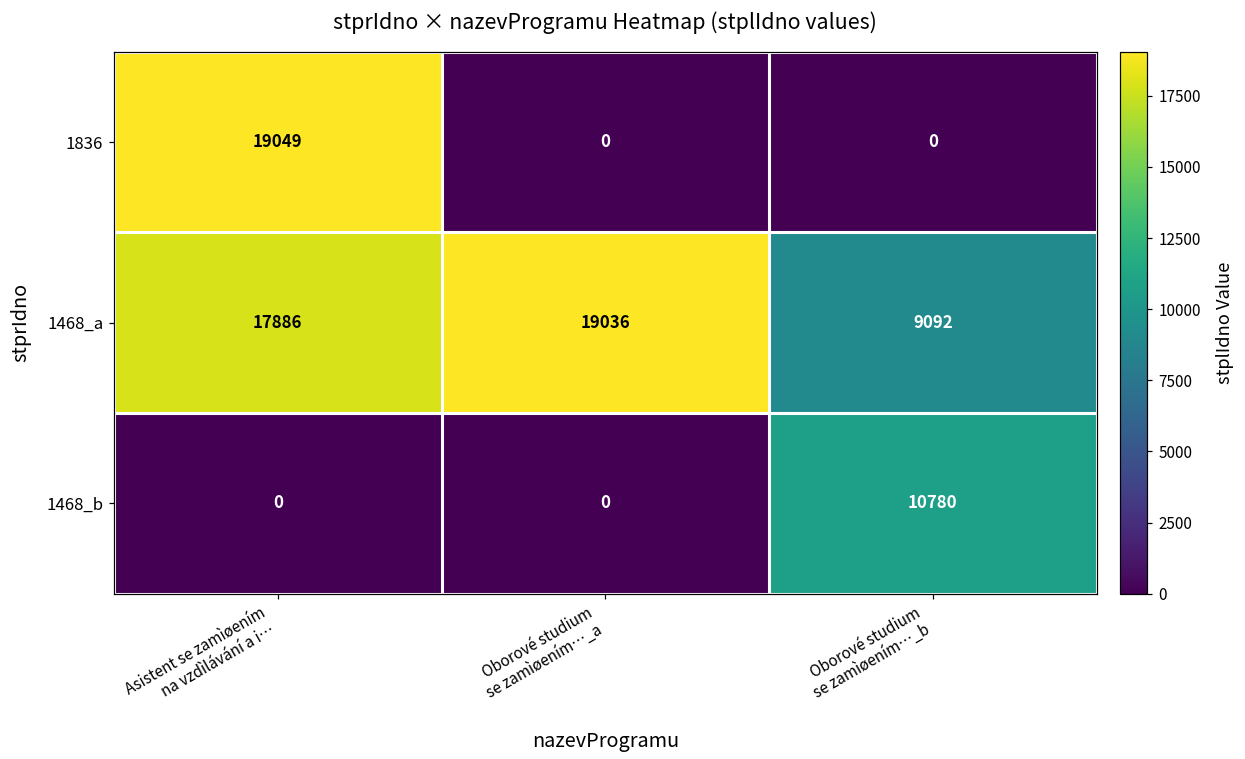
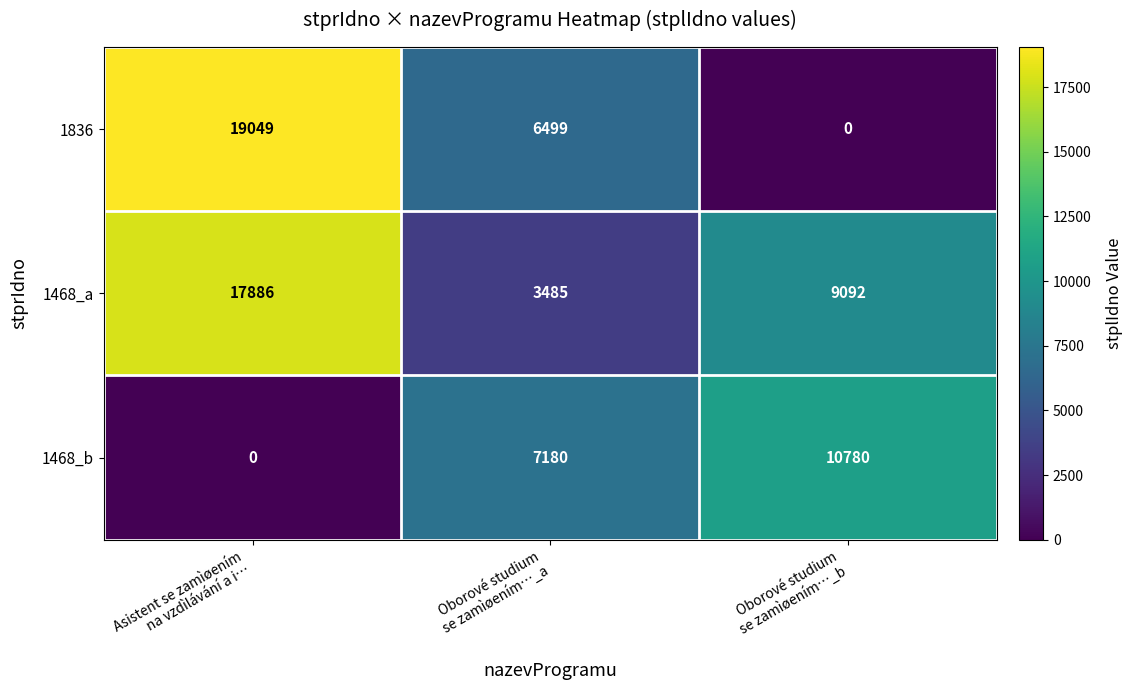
1836, Oborové studium se zamìøením…_a: 0 -> 6499
1468_a, Oborové studium se zamìøením…_a: 19036 -> 3485
1468_b, Oborové studium se zamìøením…_a: 0 -> 7180
